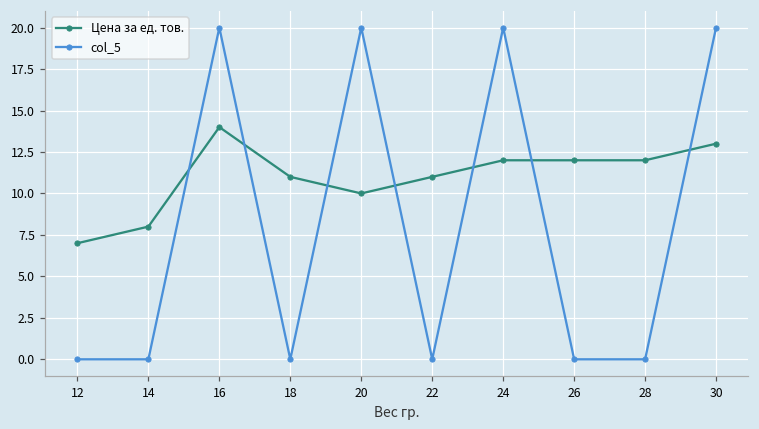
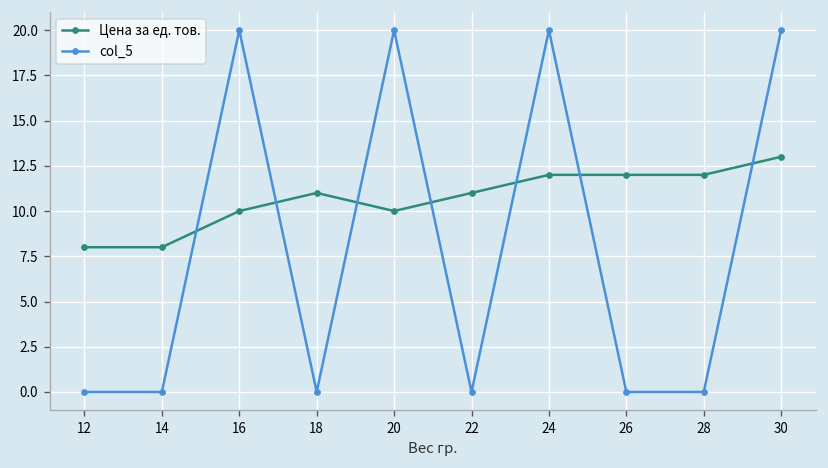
Цена за ед. тов., 12: 7 -> 8
Цена за ед. тов., 16: 14 -> 10
